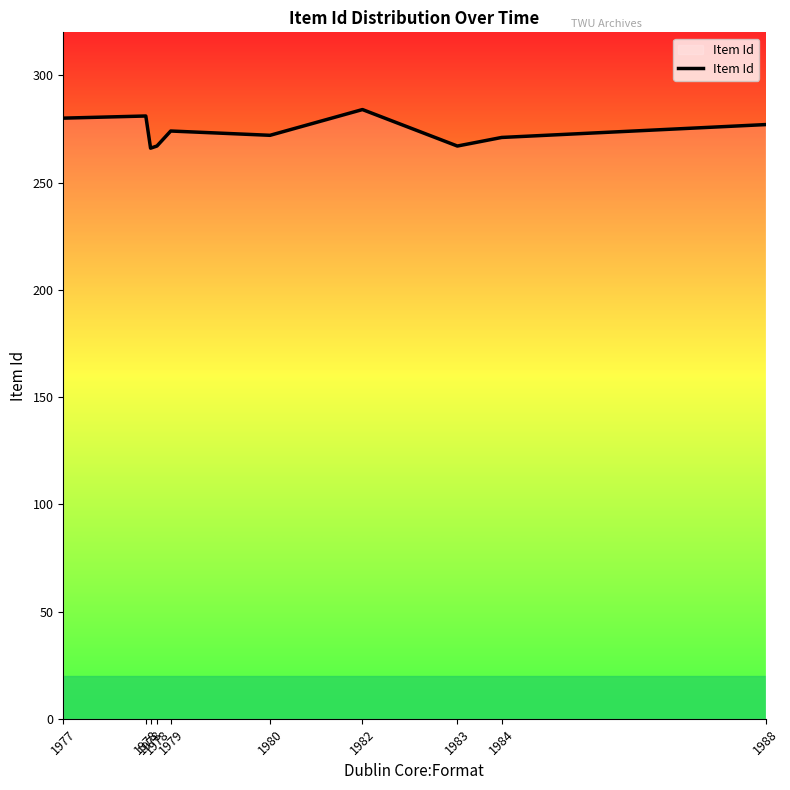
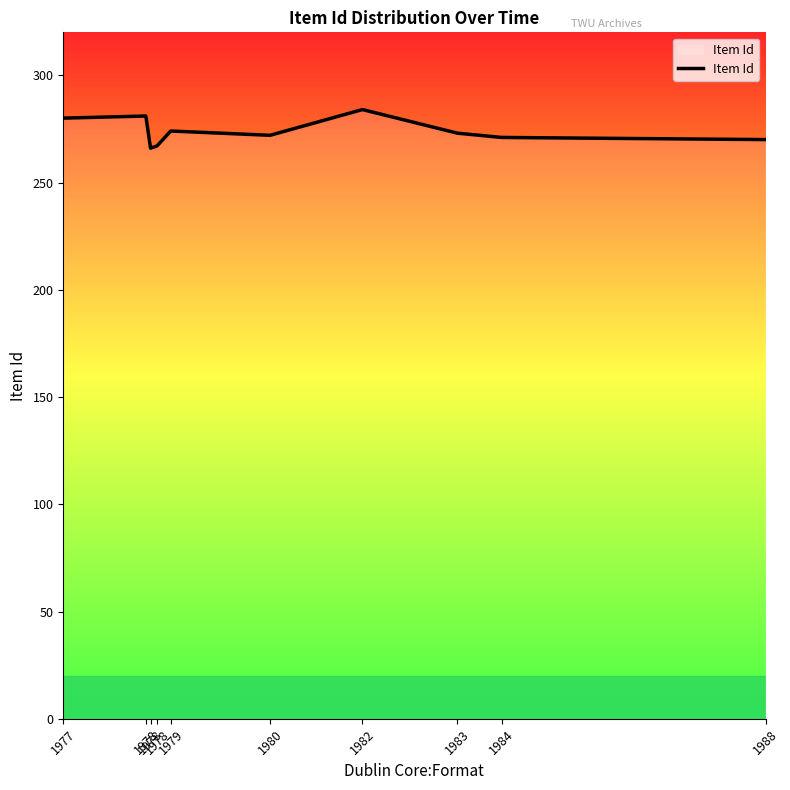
1983: 267 -> 273
1988: 277 -> 270
